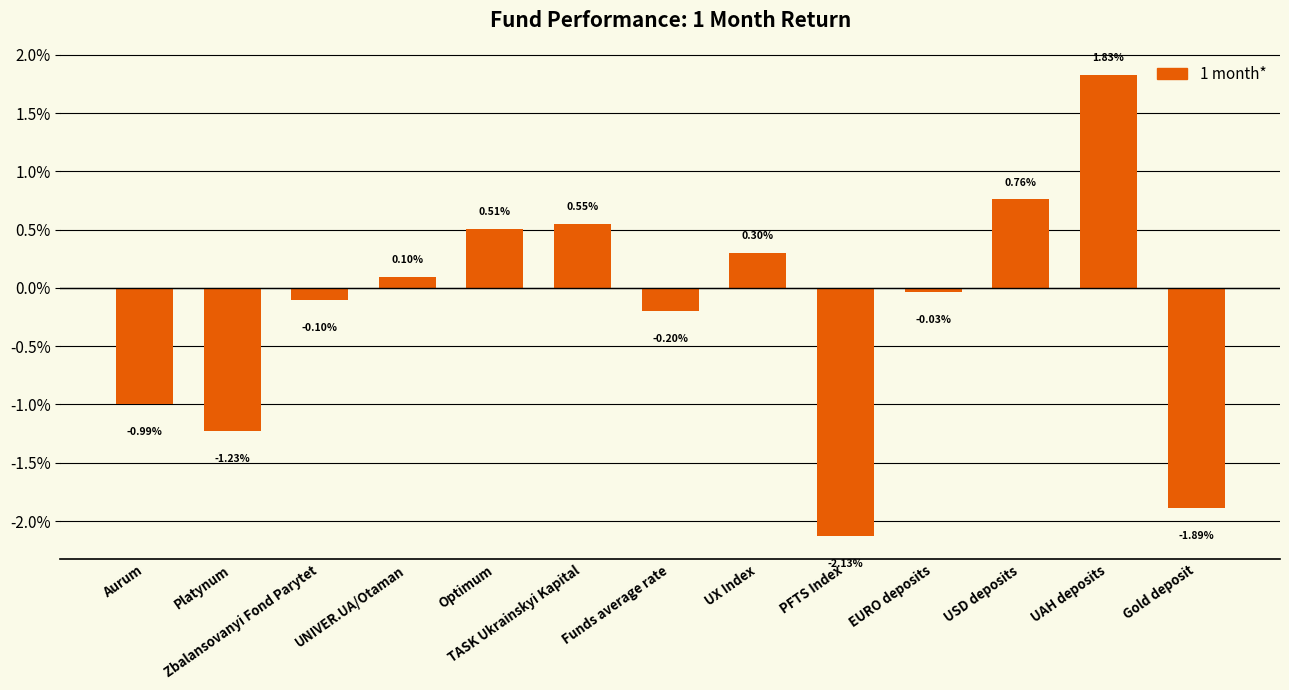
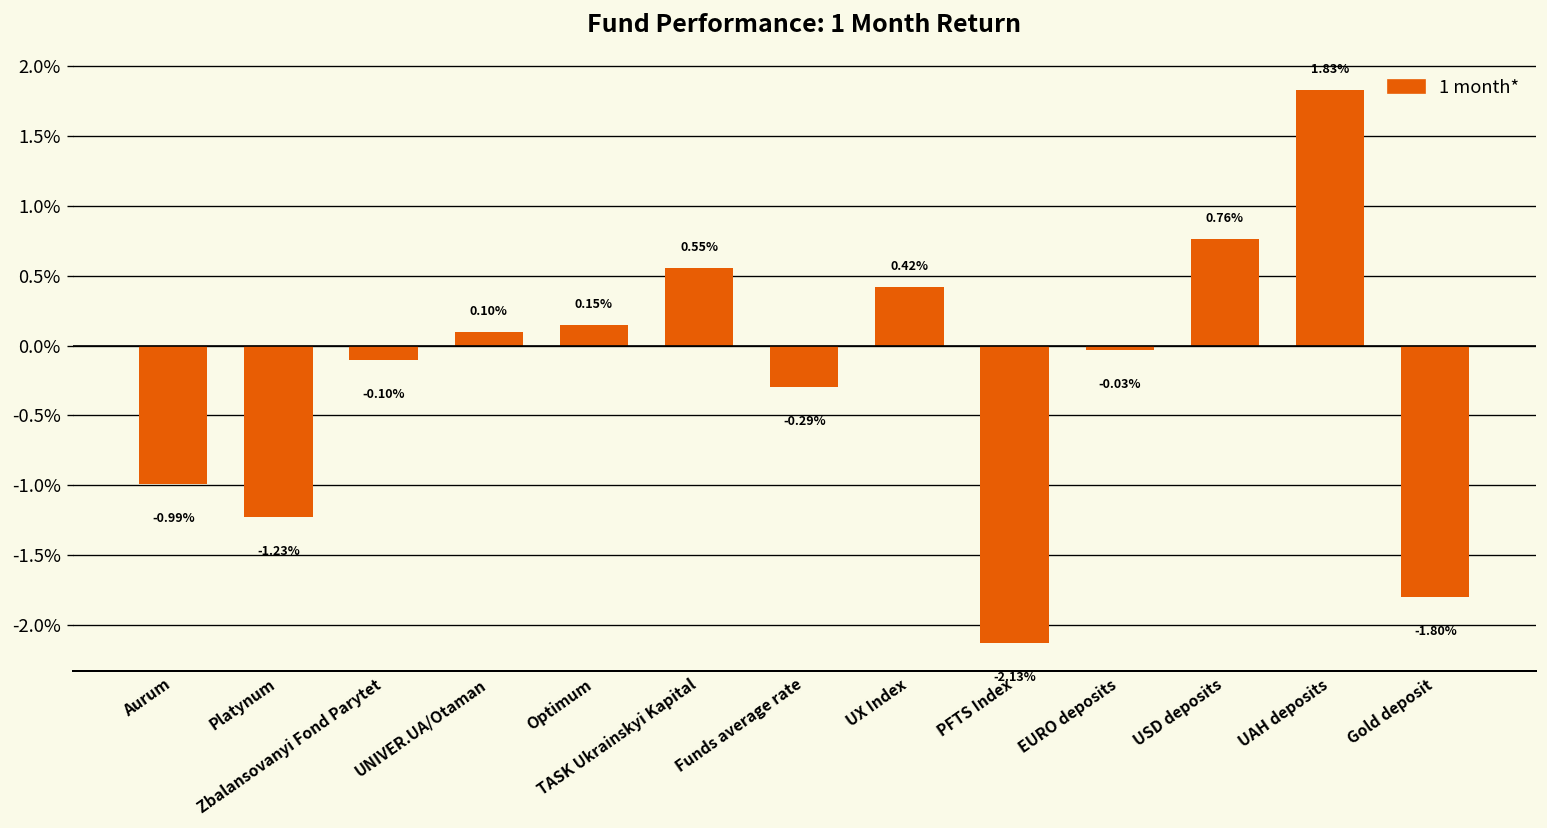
Optimum: 0.51% -> 0.15%
Funds average rate: -0.20% -> -0.29%
UX Index: 0.30% -> 0.42%
Gold deposit: -1.89% -> -1.80%
